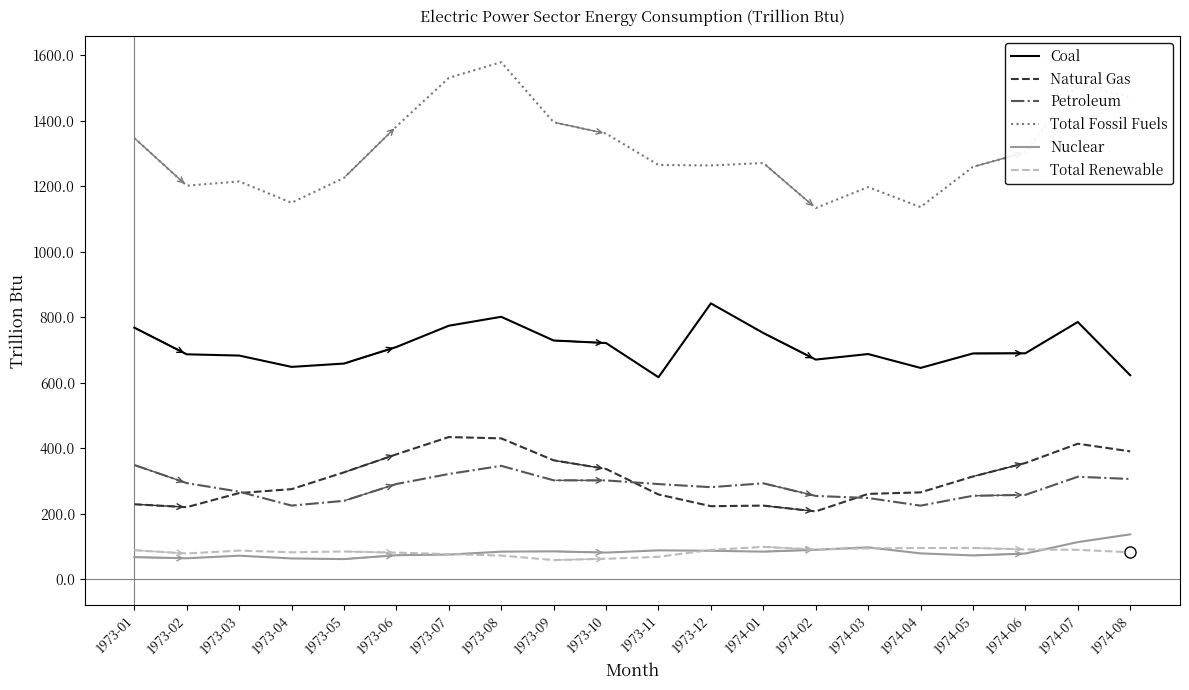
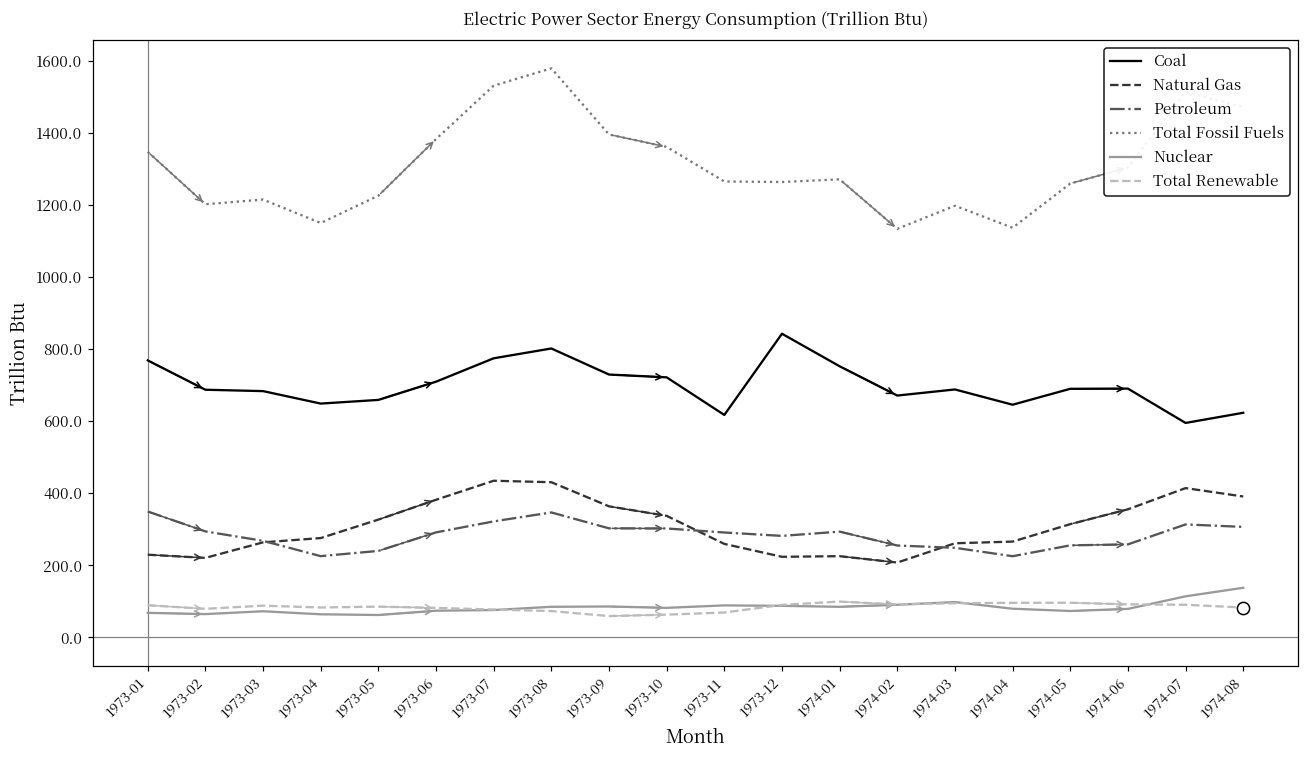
Coal, 1974-07: 790 -> 600
